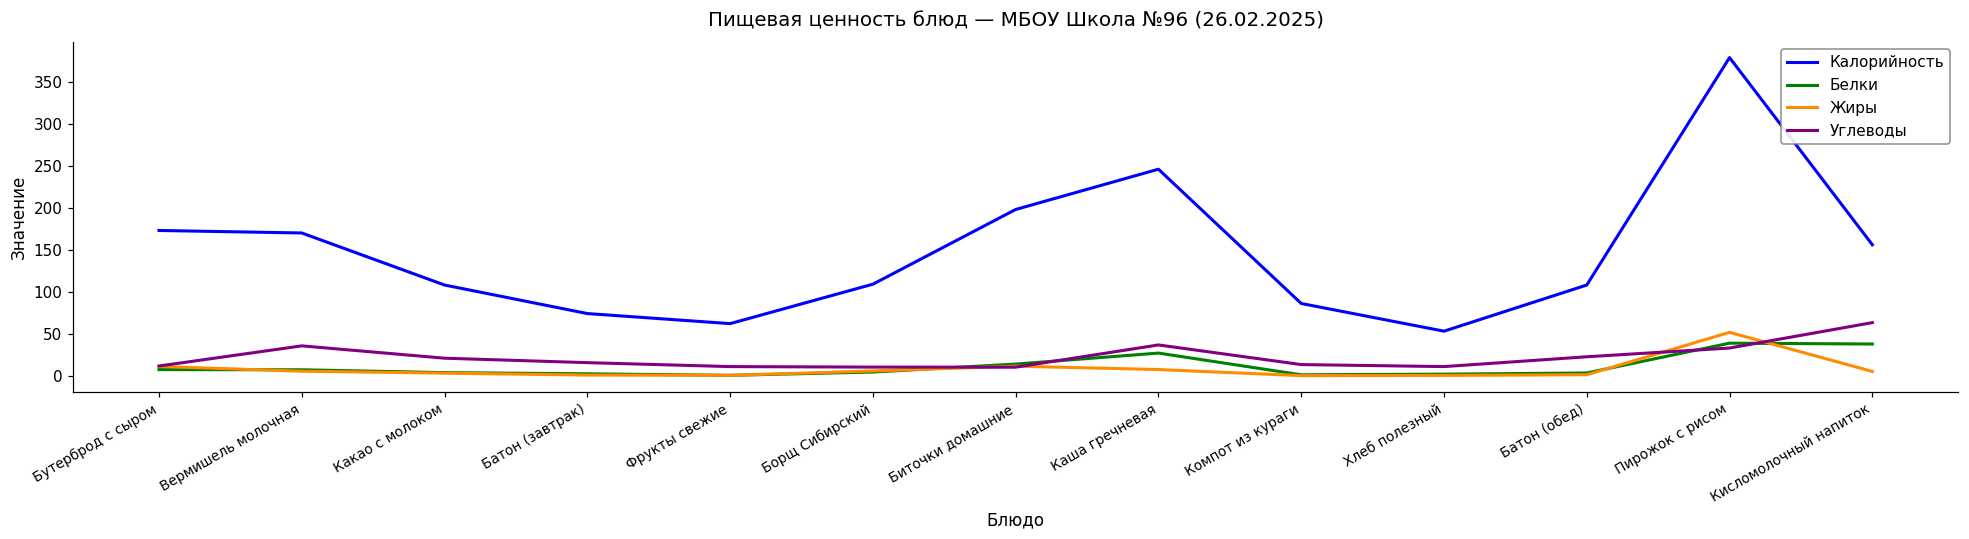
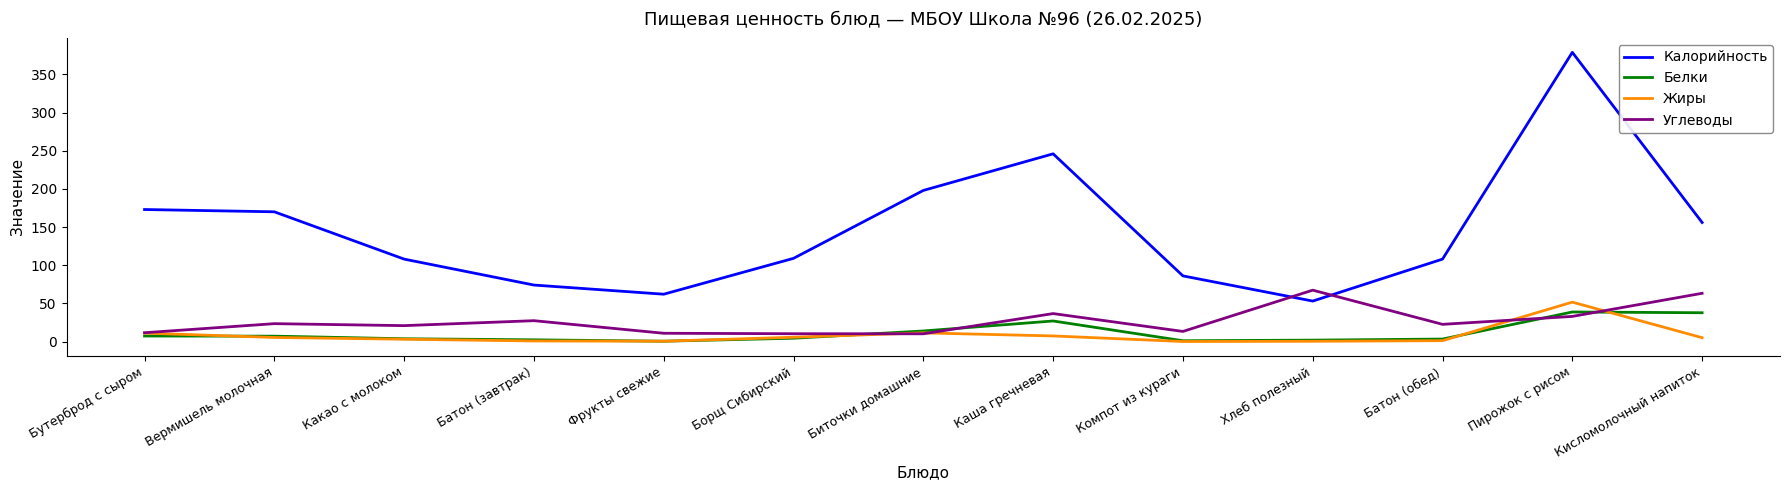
Углеводы, Вермишель молочная: 40 -> 20
Углеводы, Батон (завтрак): 20 -> 30
Углеводы, Хлеб полезный: 10 -> 70
